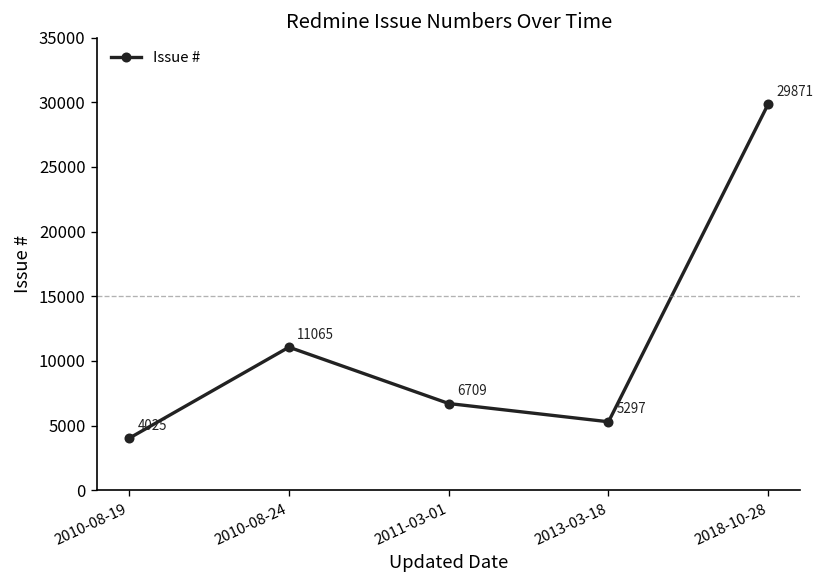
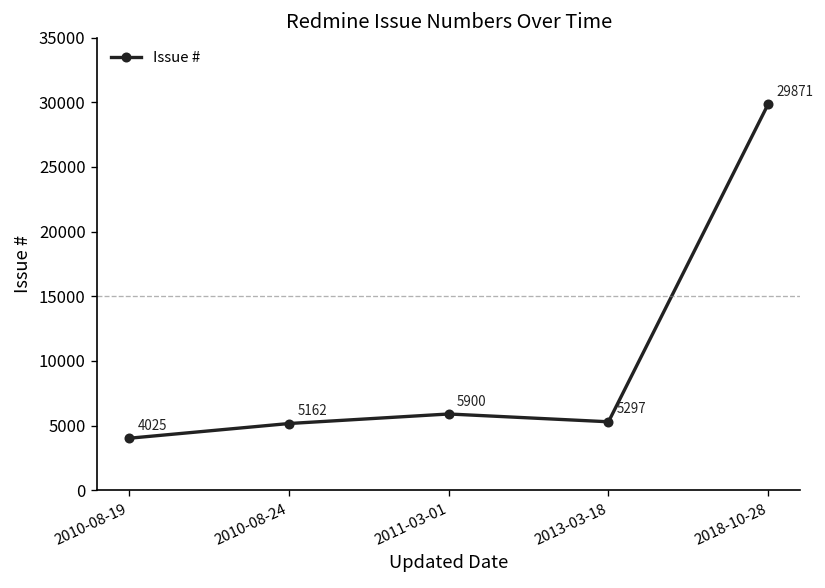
2010-08-24: 11065 -> 5162
2011-03-01: 6709 -> 5900
